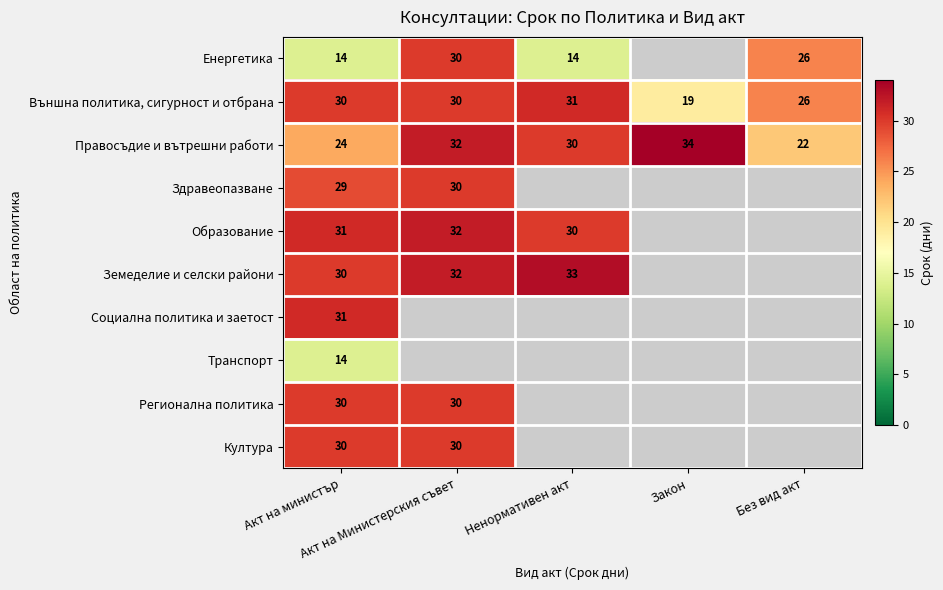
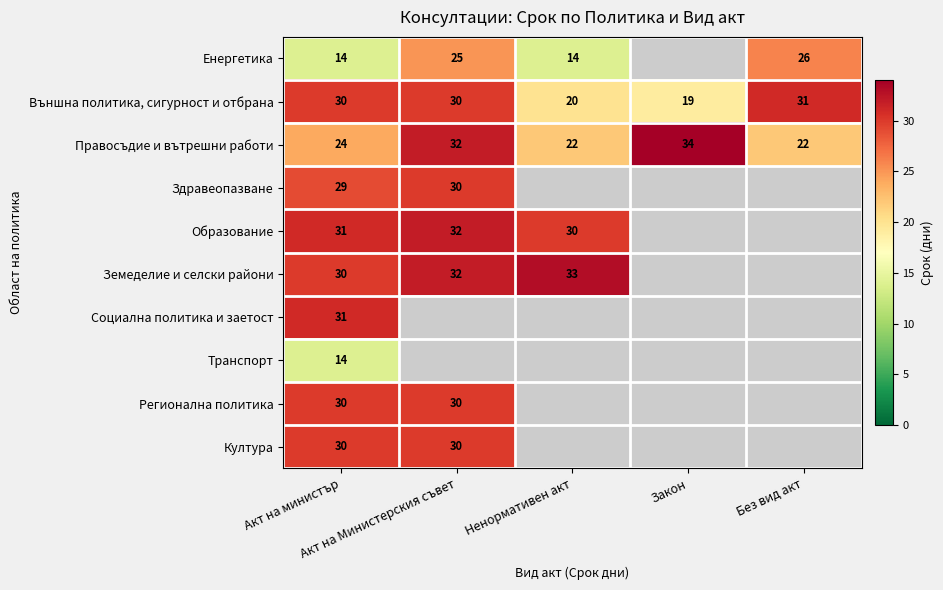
Енергетика, Акт на Министерския съвет: 30 -> 25
Външна политика, сигурност и отбрана, Ненормативен акт: 31 -> 20
Външна политика, сигурност и отбрана, Без вид акт: 26 -> 31
Правосъдие и вътрешни работи, Ненормативен акт: 30 -> 22
